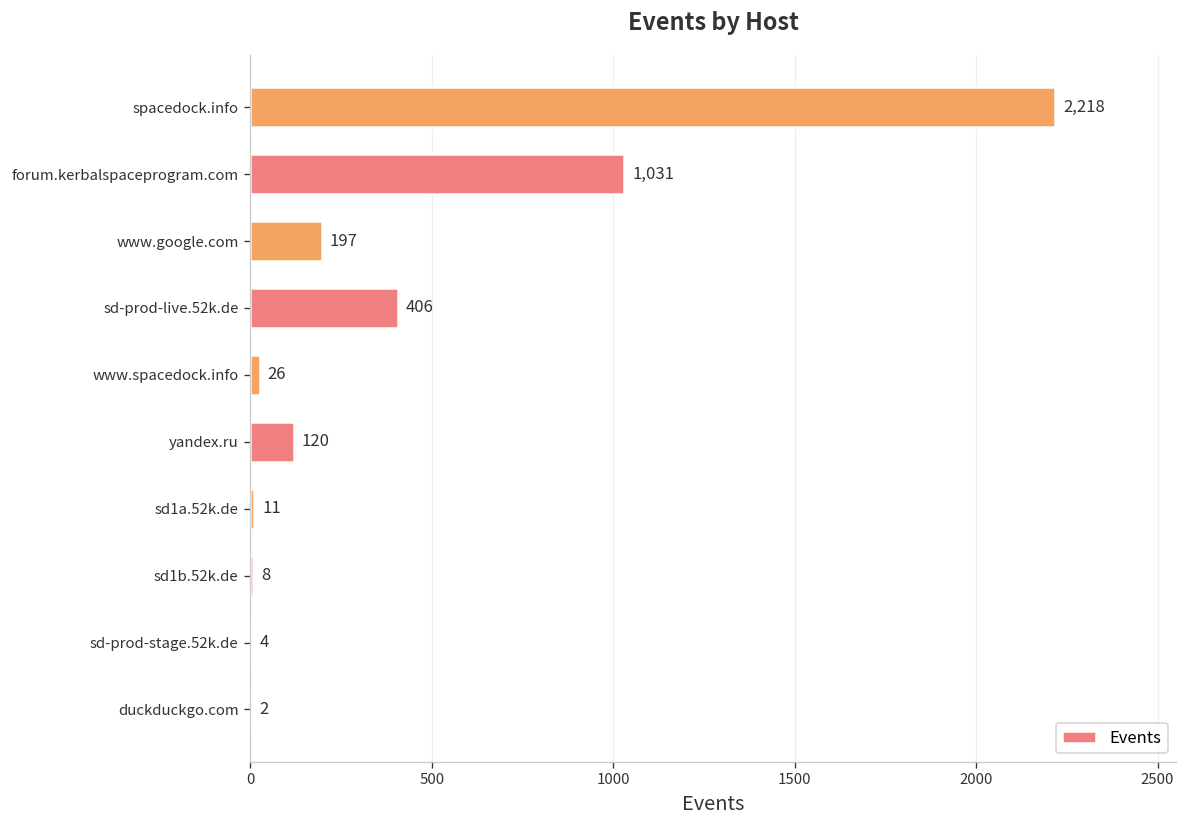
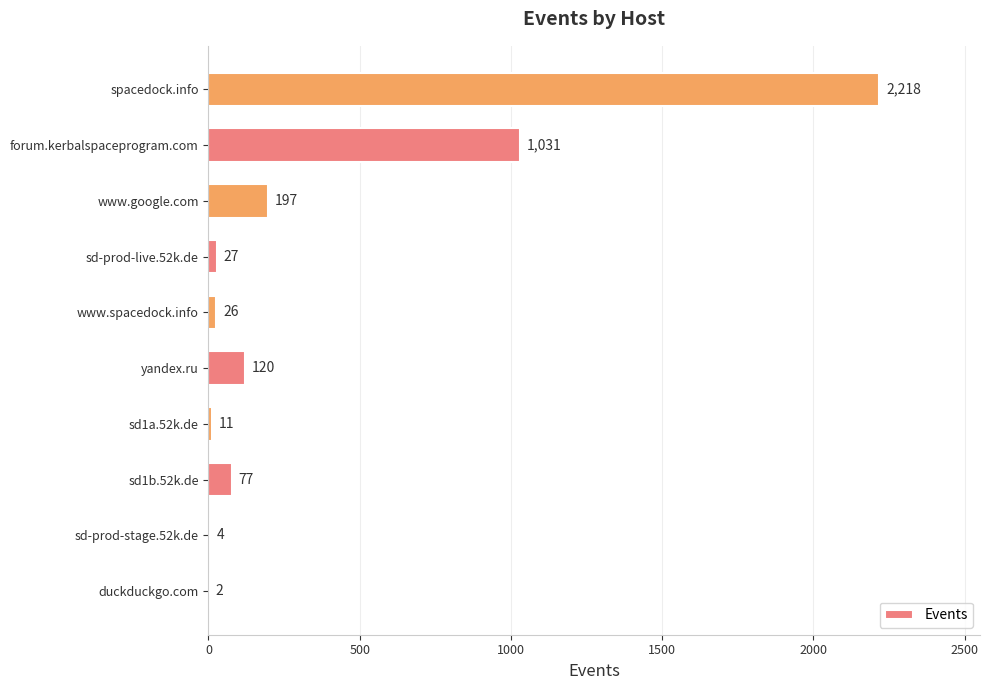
sd-prod-live.52k.de: 406 -> 27
sd1b.52k.de: 8 -> 77
